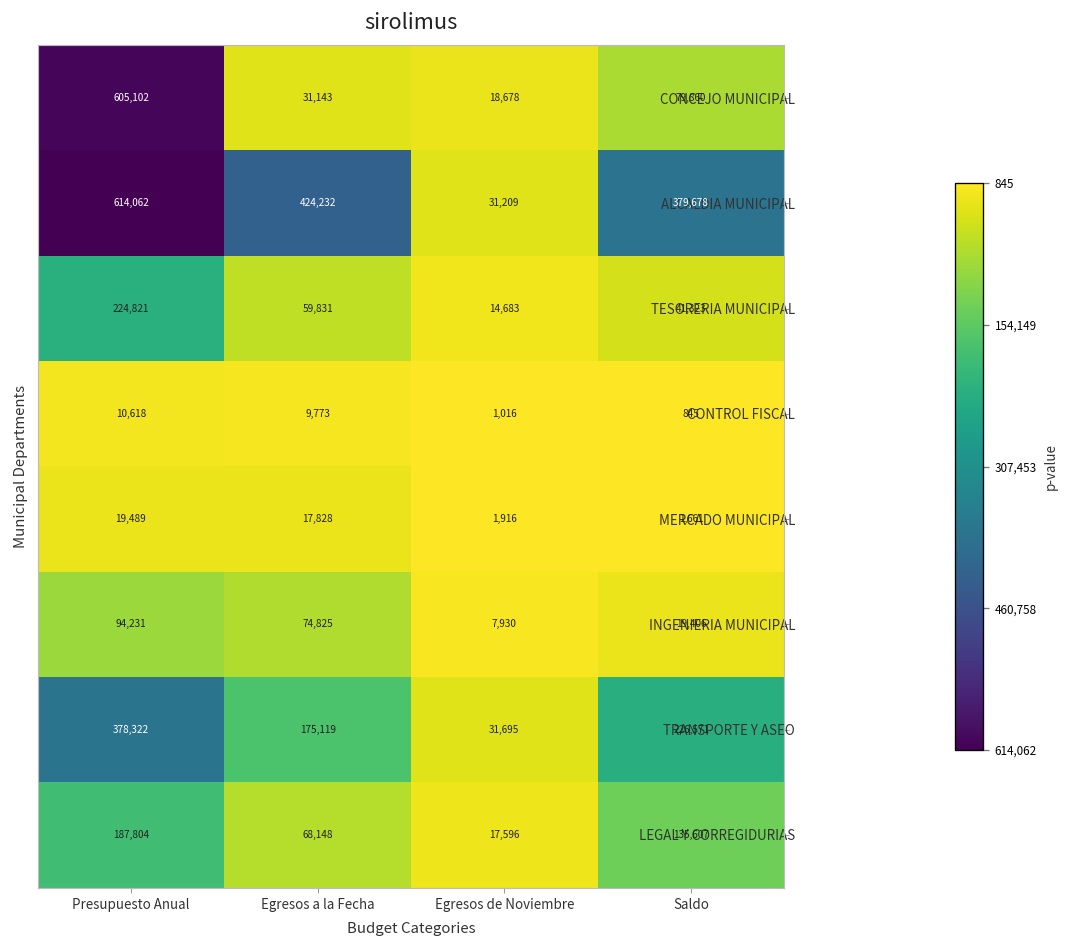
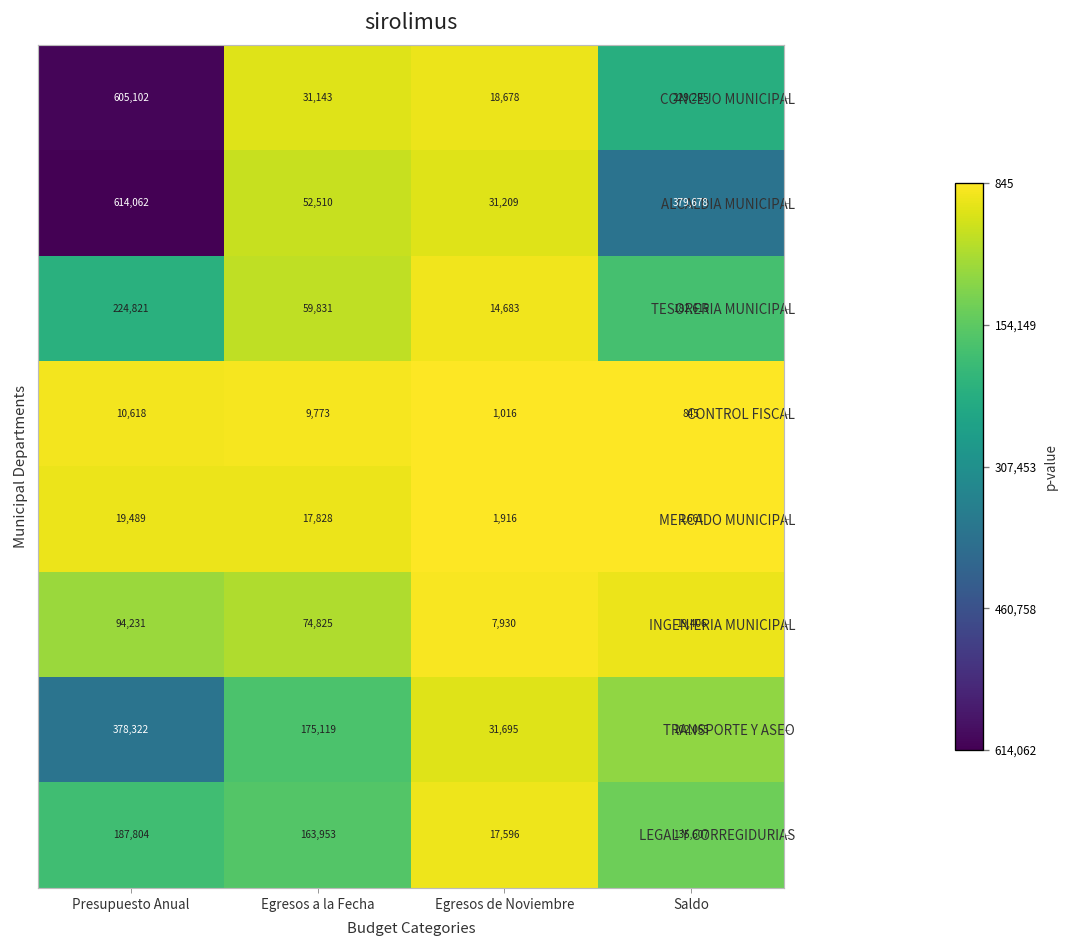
CONCEJO MUNICIPAL, Saldo: 79,860 -> 229,295
ALCALDIA MUNICIPAL, Egresos a la Fecha: 424,232 -> 52,510
TESORERIA MUNICIPAL, Saldo: 41,323 -> 182,615
TRANSPORTE Y ASEO, Saldo: 226,571 -> 102,065
LEGAL Y CORREGIDURIAS, Egresos a la Fecha: 68,148 -> 163,953
